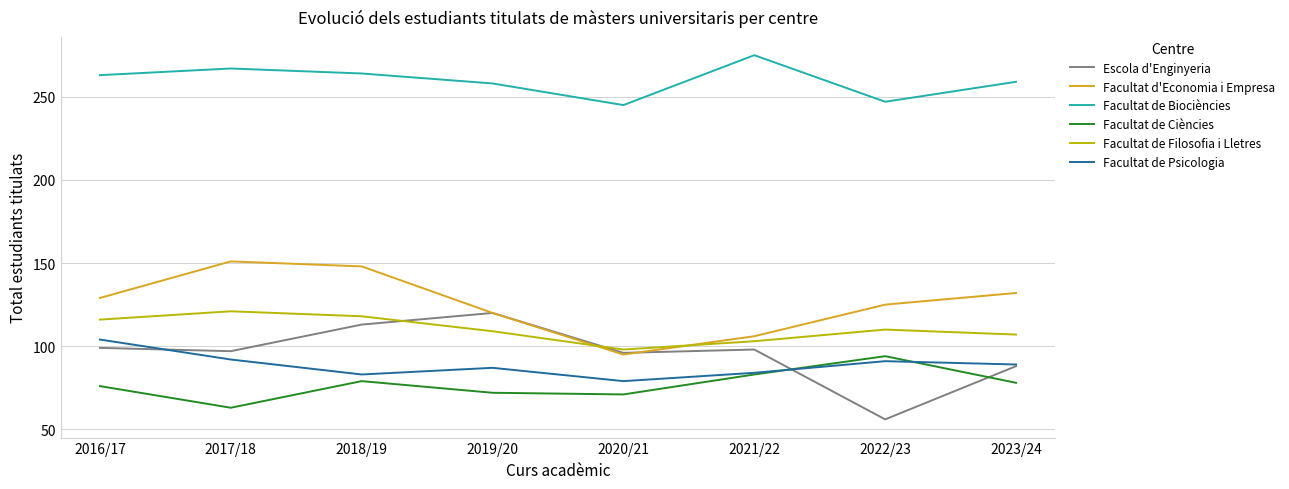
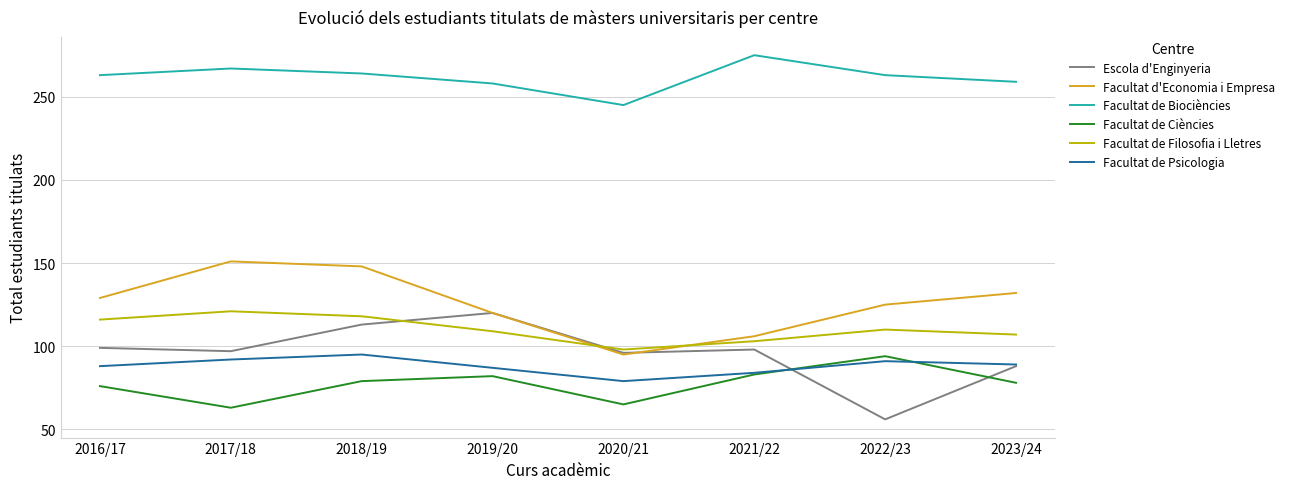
Facultat de Psicologia, 2016/17: 104 -> 88
Facultat de Psicologia, 2018/19: 83 -> 95
Facultat de Ciències, 2019/20: 72 -> 82
Facultat de Ciències, 2020/21: 71 -> 65
Facultat de Biociències, 2022/23: 247 -> 263
